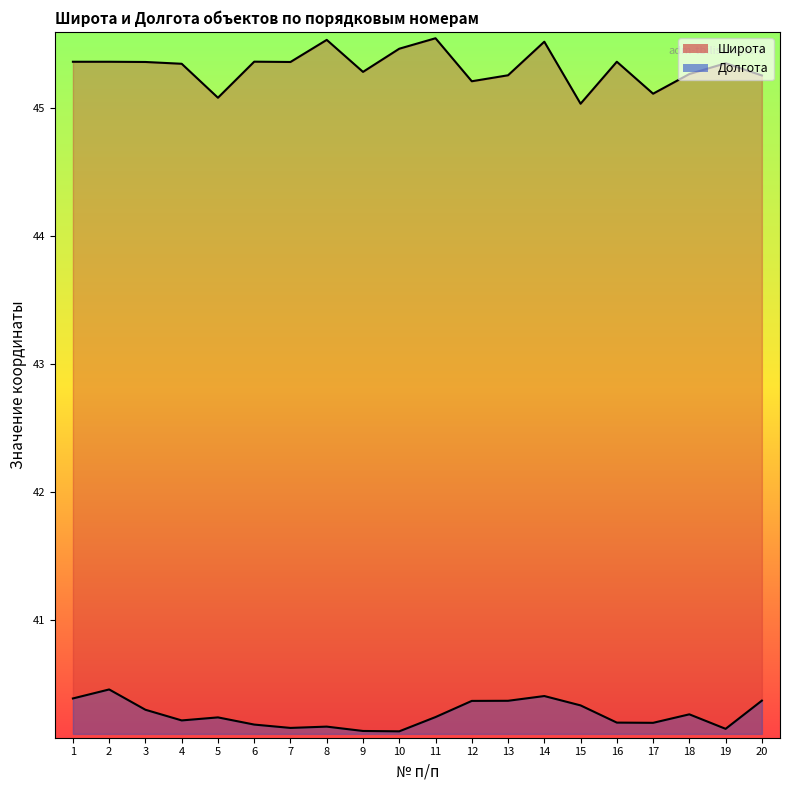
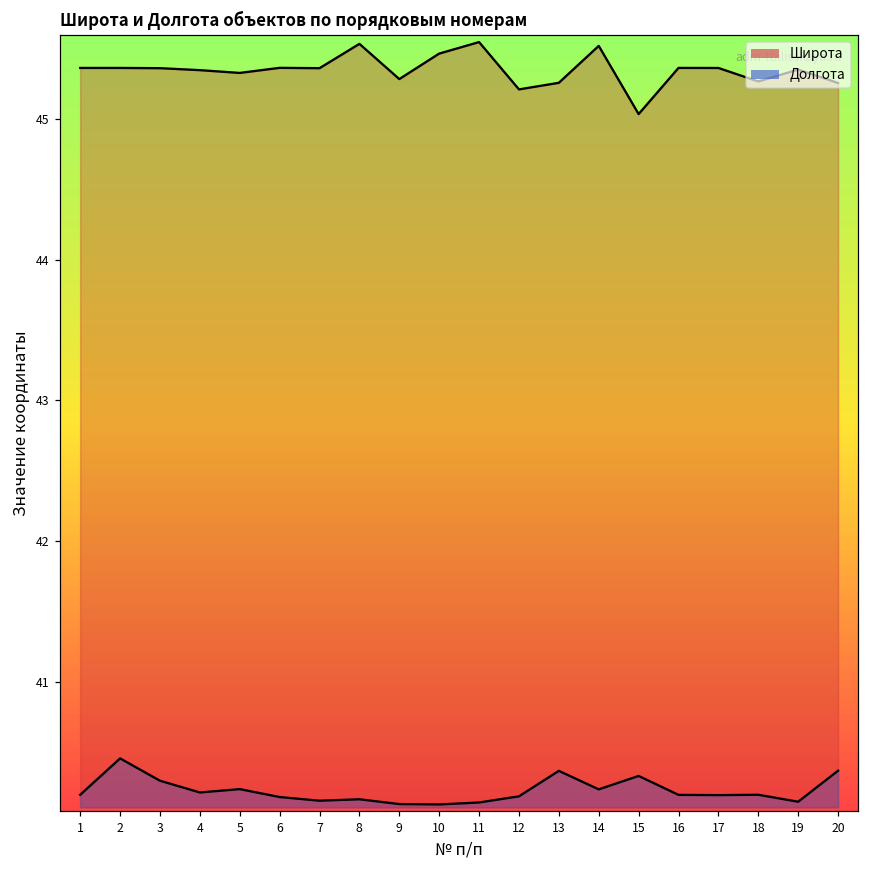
Долгота, 1: 40.38 -> 40.20
Широта, 5: 45.08 -> 45.33
Долгота, 11: 40.24 -> 40.14
Долгота, 12: 40.36 -> 40.18
Долгота, 14: 40.40 -> 40.23
Широта, 17: 45.11 -> 45.36
Долгота, 18: 40.26 -> 40.20
